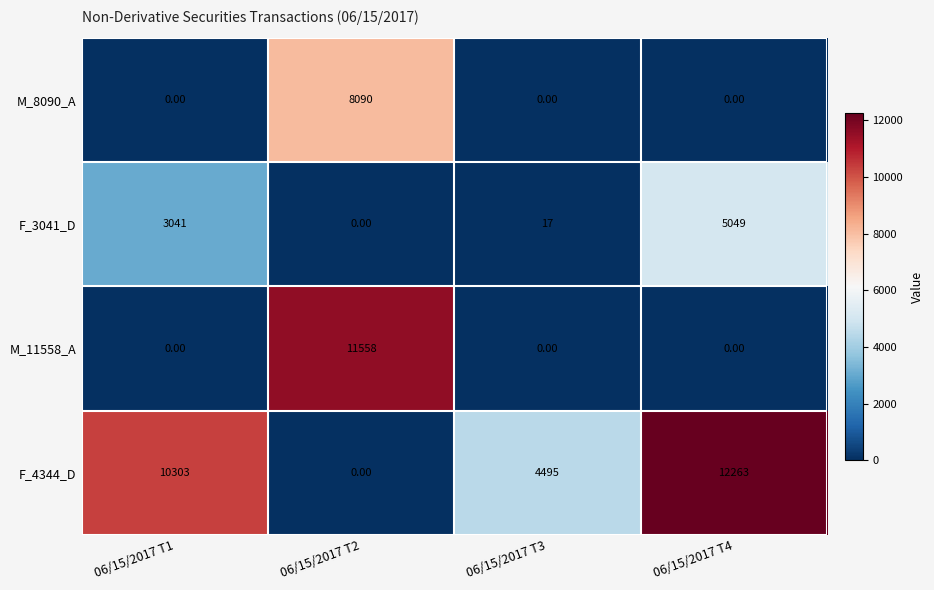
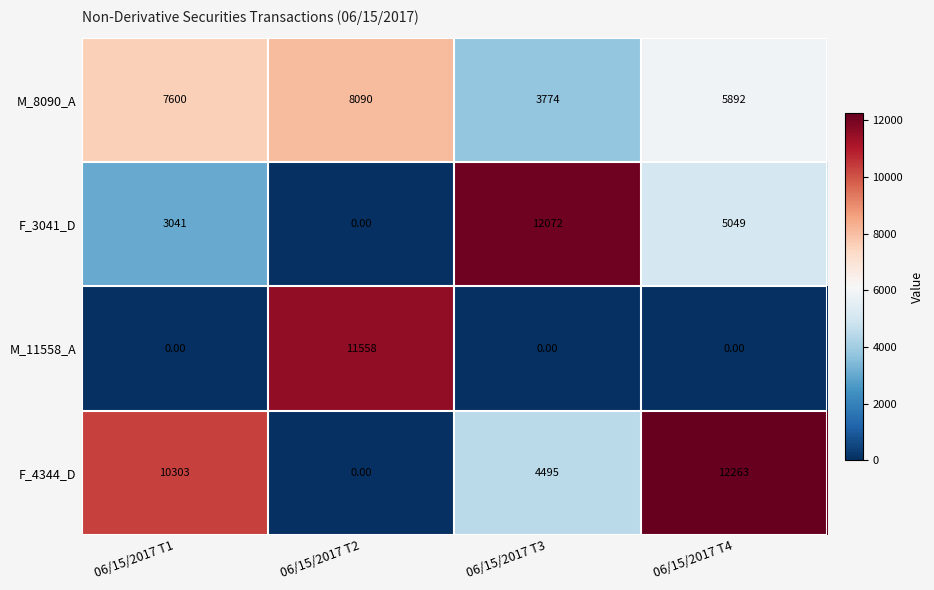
M_8090_A, 06/15/2017 T1: 0.00 -> 7600
M_8090_A, 06/15/2017 T3: 0.00 -> 3774
M_8090_A, 06/15/2017 T4: 0.00 -> 5892
F_3041_D, 06/15/2017 T3: 17 -> 12072
